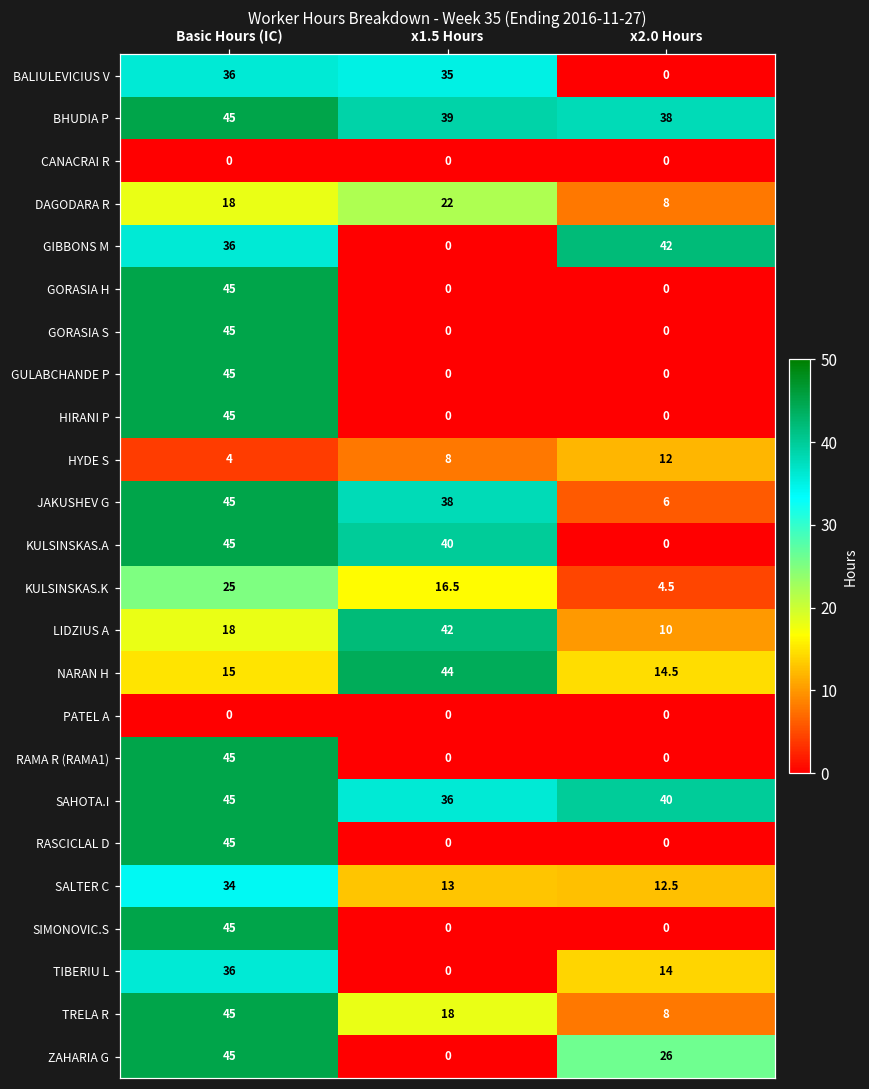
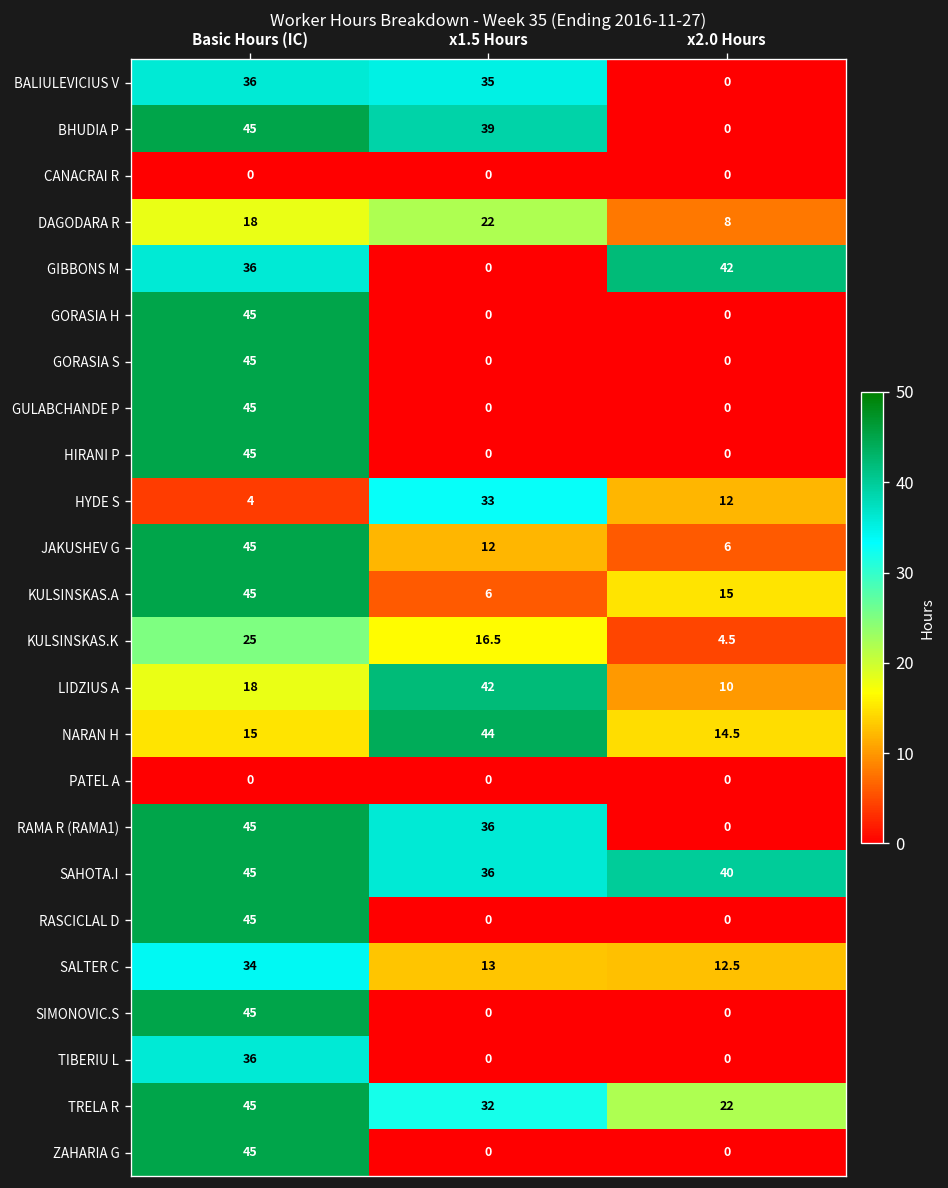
BHUDIA P, x2.0 Hours: 38 -> 0
HYDE S, x1.5 Hours: 8 -> 33
JAKUSHEV G, x1.5 Hours: 38 -> 12
KULSINSKAS.A, x1.5 Hours: 40 -> 6
KULSINSKAS.A, x2.0 Hours: 0 -> 15
RAMA R (RAMA1), x1.5 Hours: 0 -> 36
TIBERIU L, x2.0 Hours: 14 -> 0
TRELA R, x1.5 Hours: 18 -> 32
TRELA R, x2.0 Hours: 8 -> 22
ZAHARIA G, x2.0 Hours: 26 -> 0
